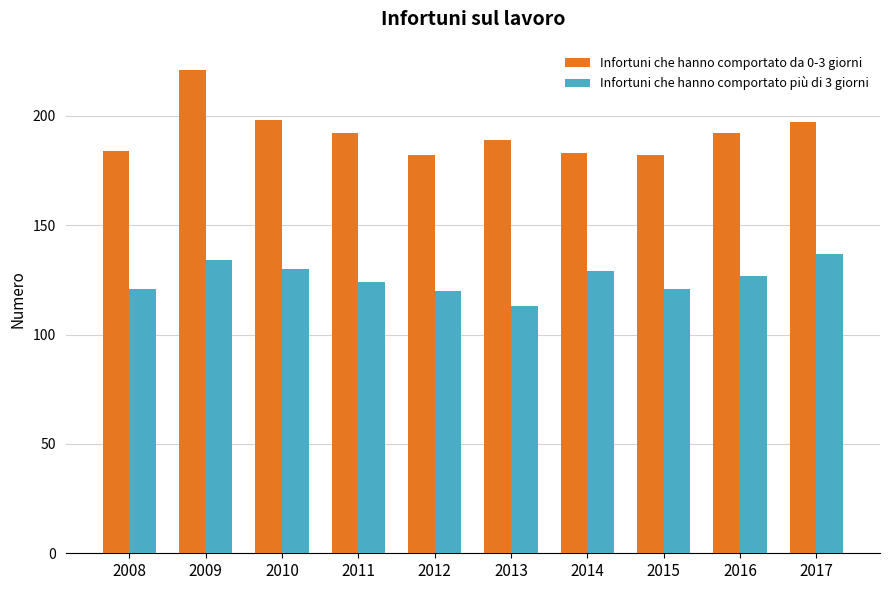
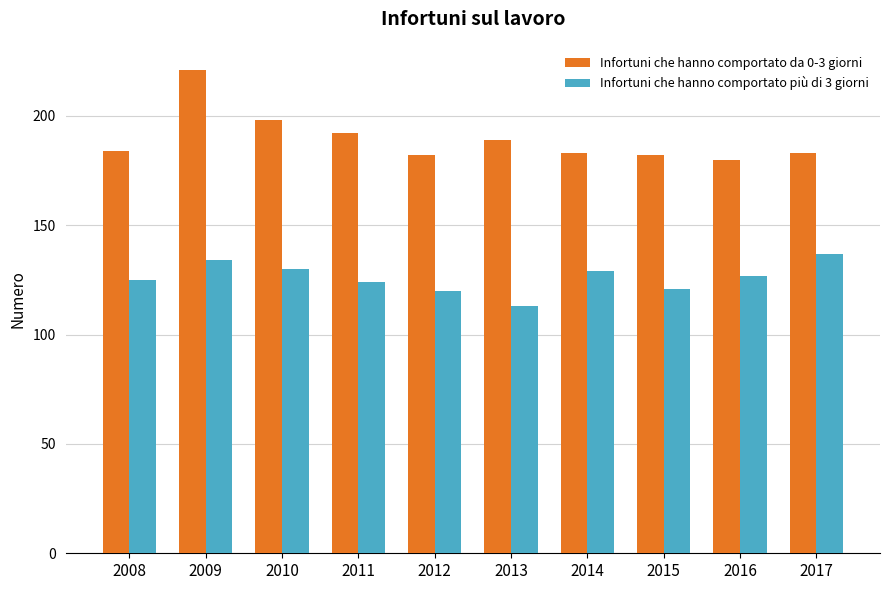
Infortuni che hanno comportato più di 3 giorni, 2008: 121 -> 125
Infortuni che hanno comportato da 0-3 giorni, 2016: 192 -> 180
Infortuni che hanno comportato da 0-3 giorni, 2017: 197 -> 183
